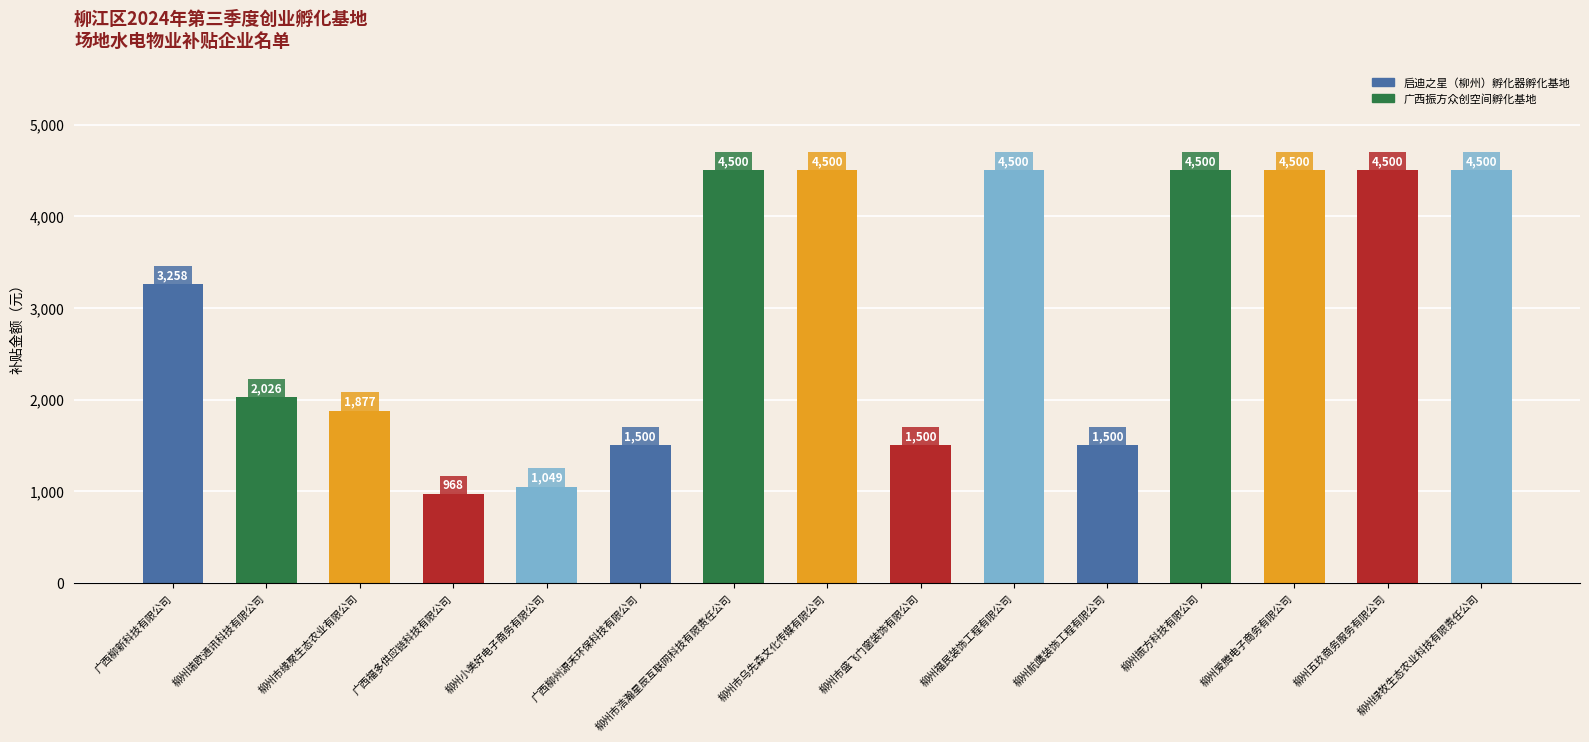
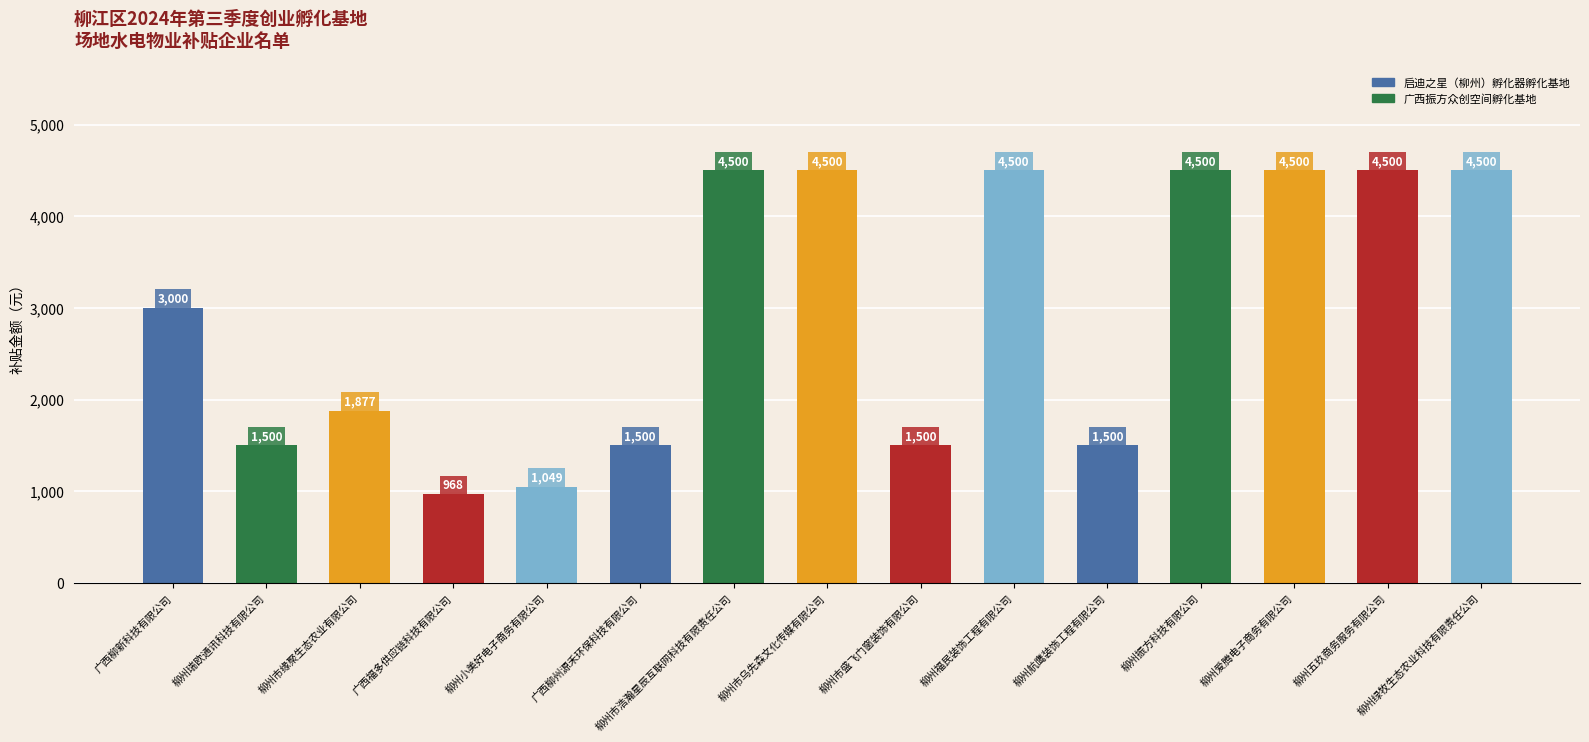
广西柳新科技有限公司: 3,258 -> 3,000
柳州瑞欧通讯科技有限公司: 2,026 -> 1,500
